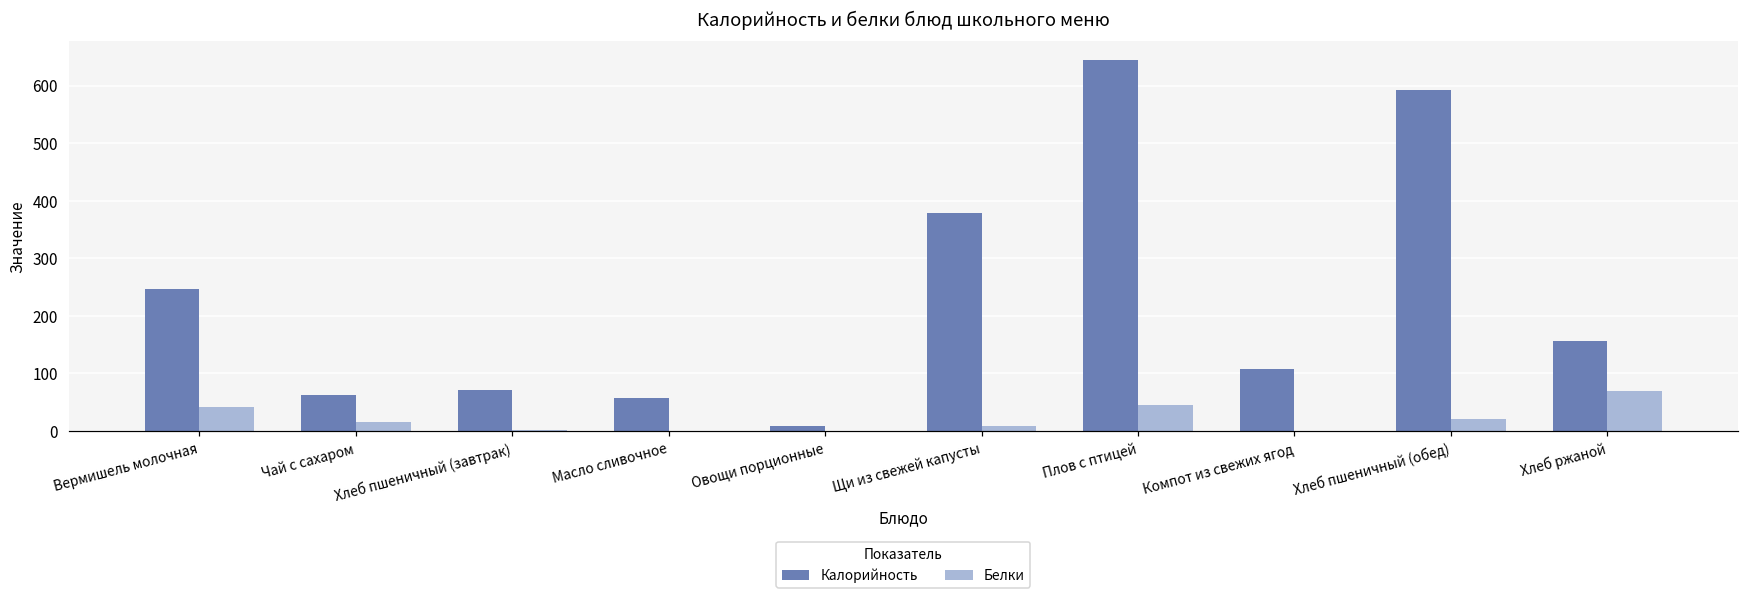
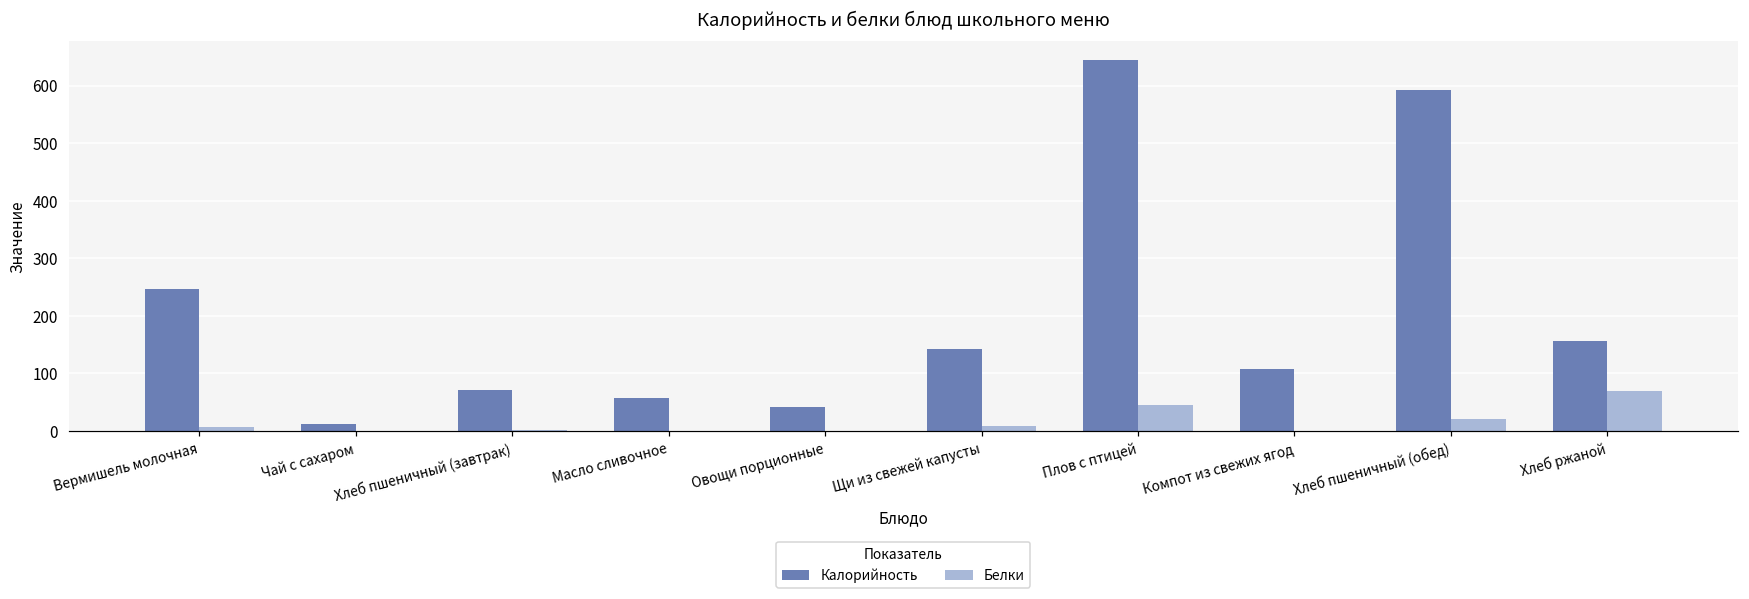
Белки, Вермишель молочная: 40 -> 10
Калорийность, Чай с сахаром: 60 -> 10
Белки, Чай с сахаром: 20 -> 0
Калорийность, Овощи порционные: 10 -> 40
Калорийность, Щи из свежей капусты: 380 -> 140
